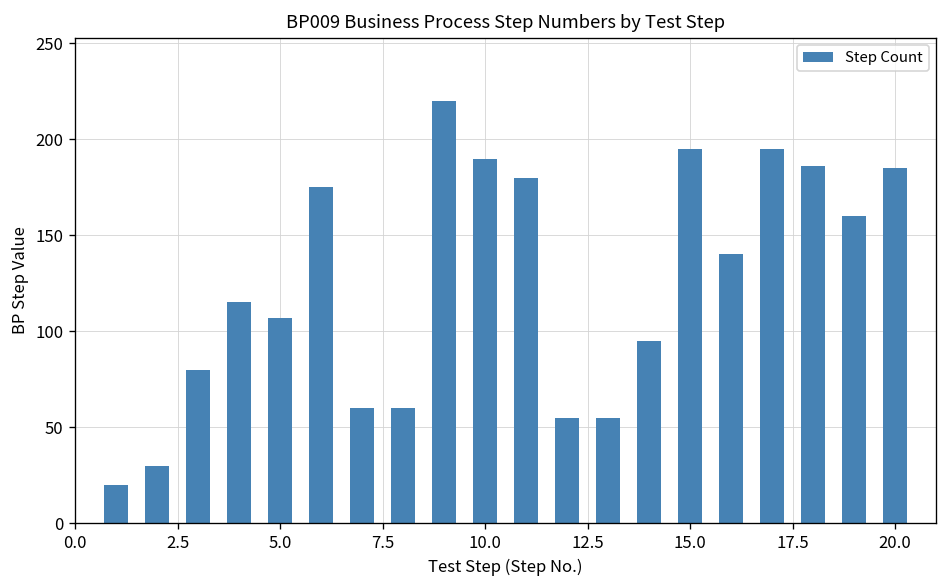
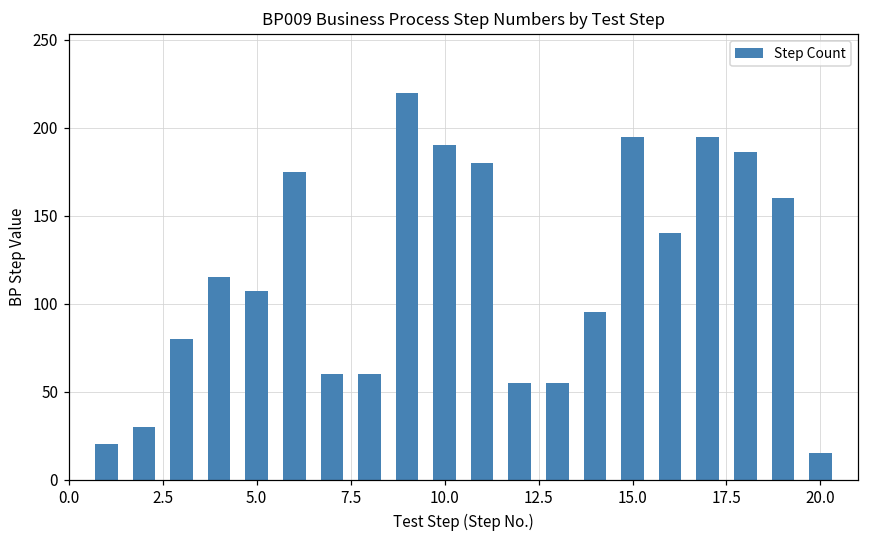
20.0: 185 -> 15
